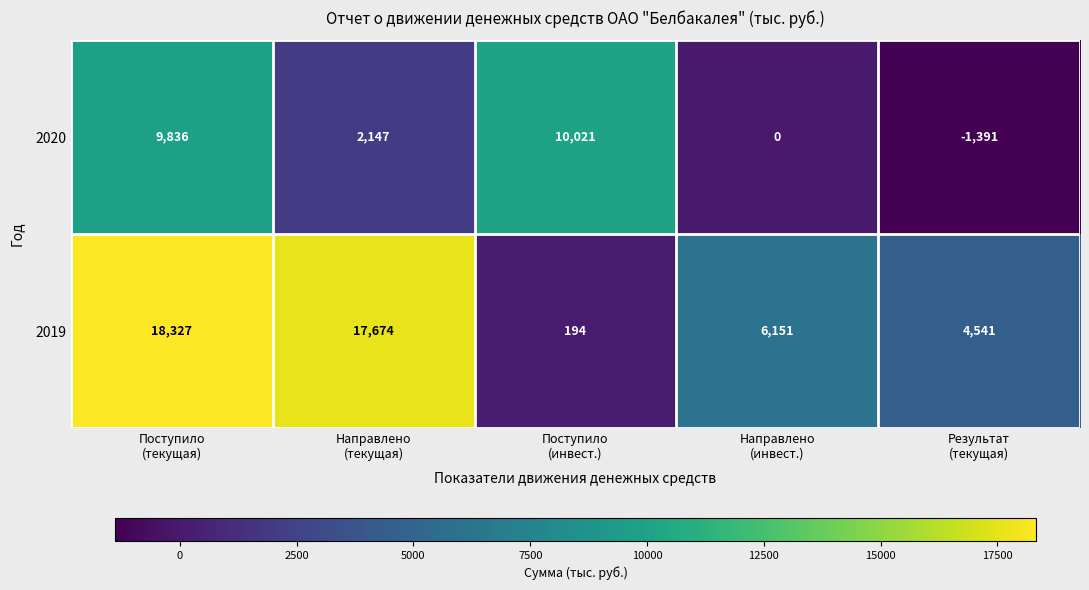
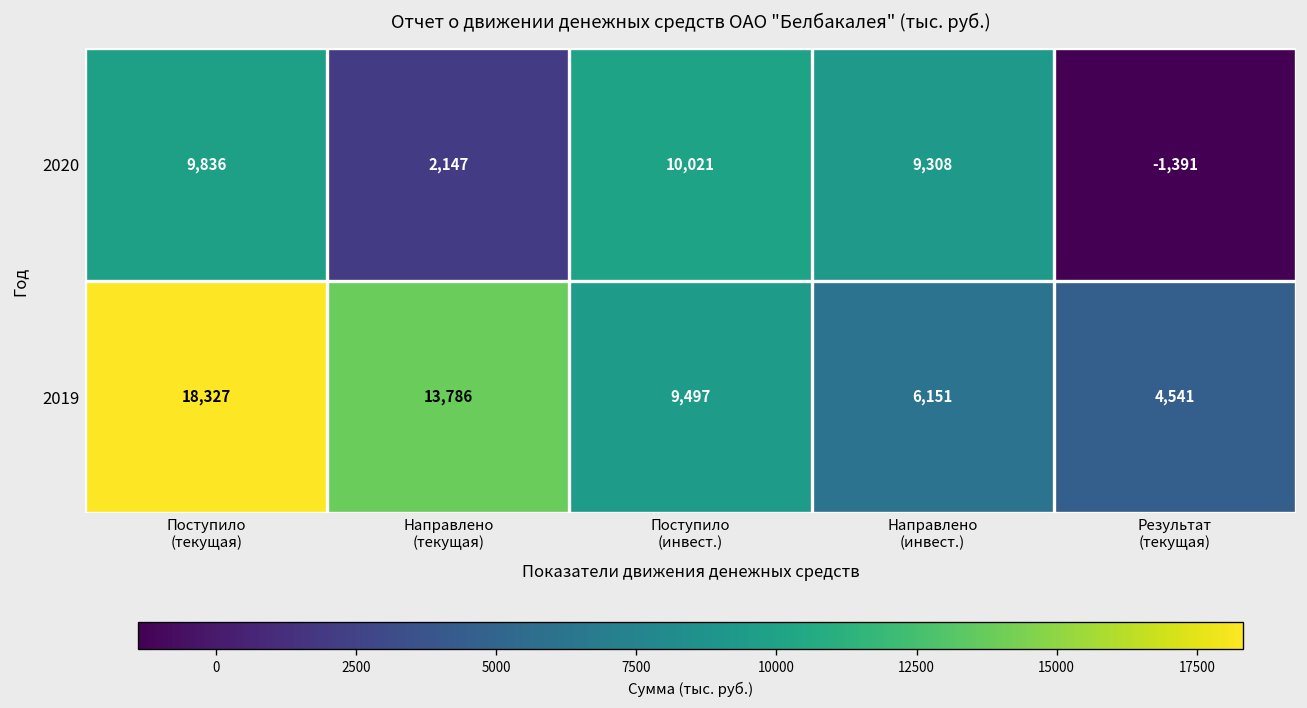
2020, Направлено (инвест.): 0 -> 9,308
2019, Направлено (текущая): 17,674 -> 13,786
2019, Поступило (инвест.): 194 -> 9,497
